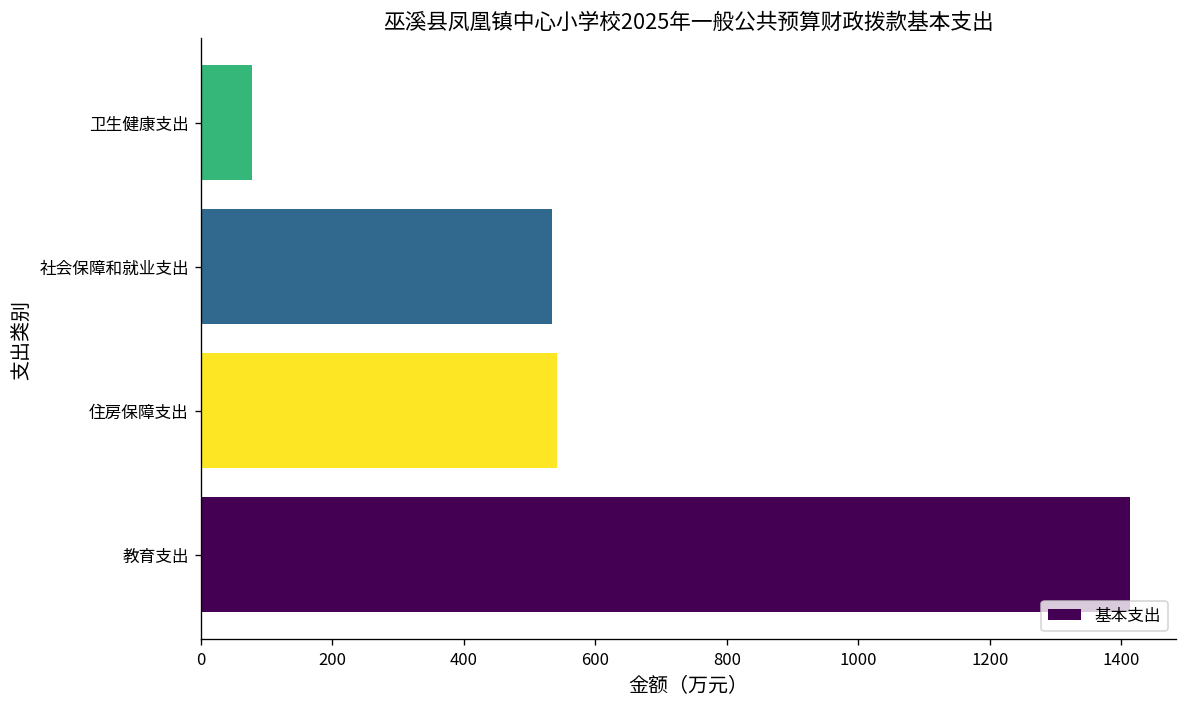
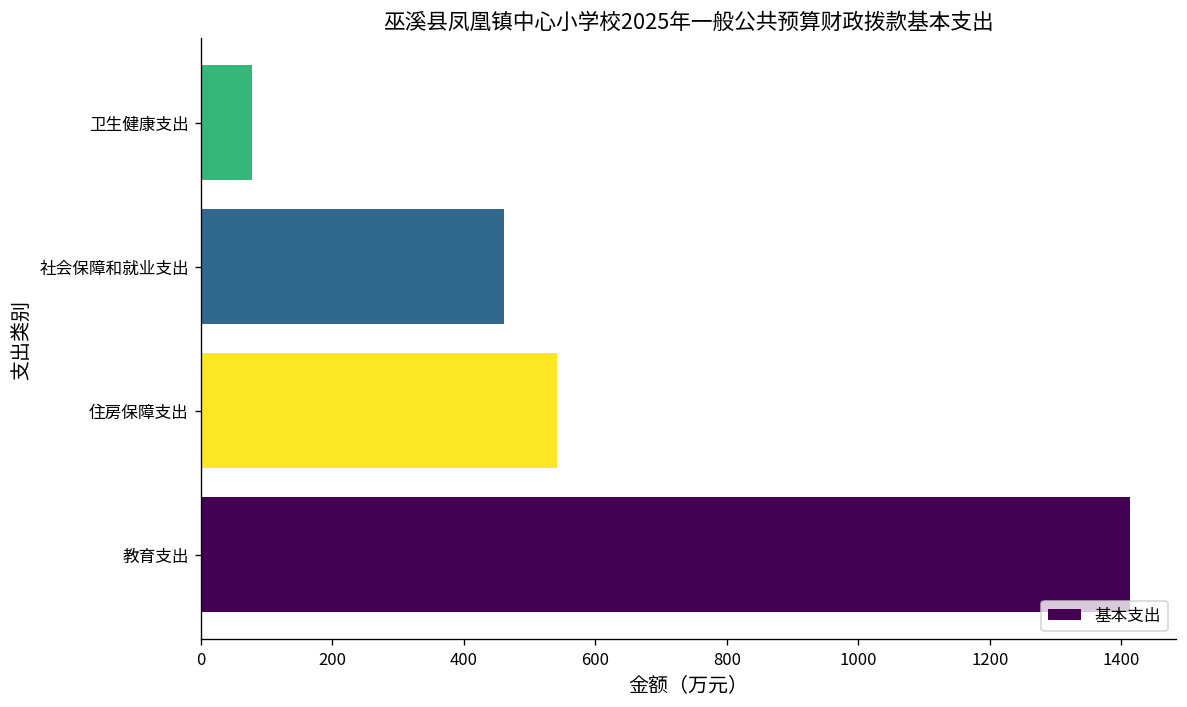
社会保障和就业支出: 530 -> 460
